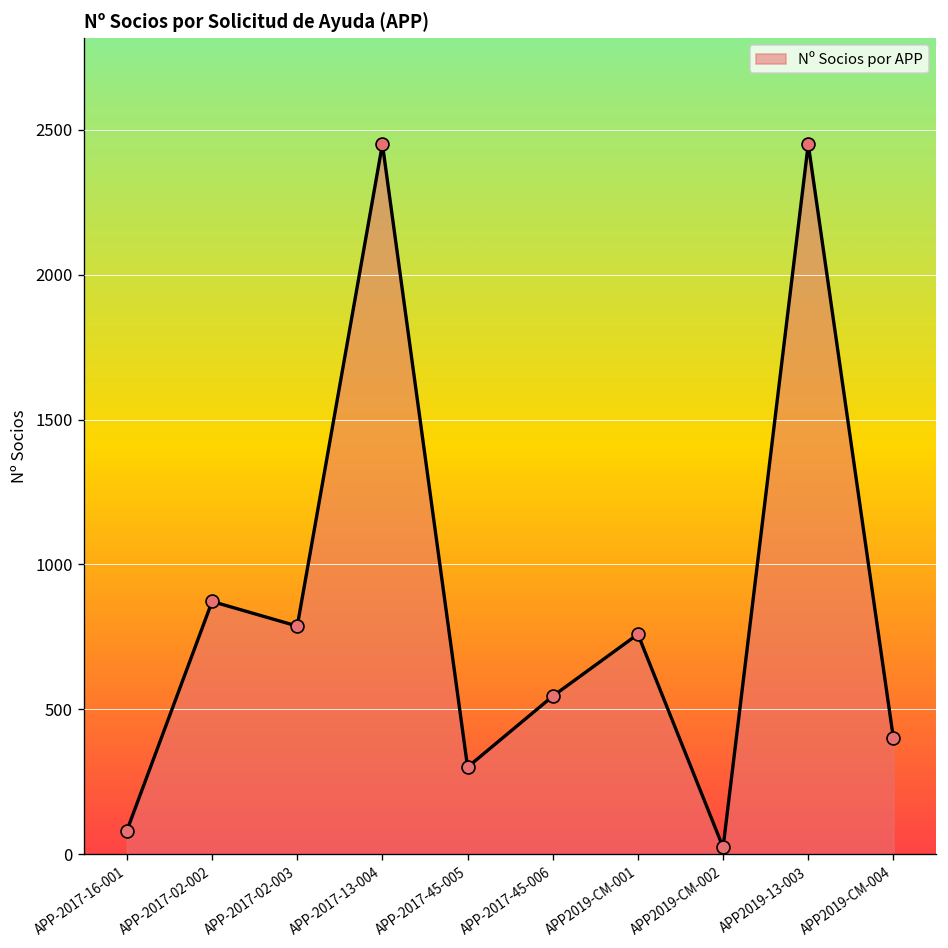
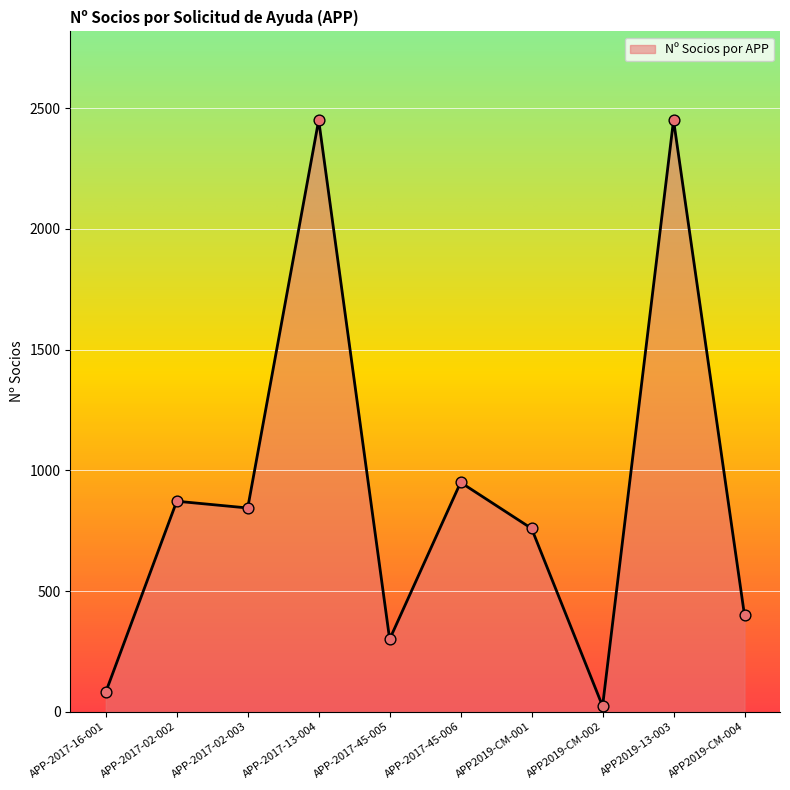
APP-2017-02-003: 790 -> 840
APP-2017-45-006: 550 -> 950
